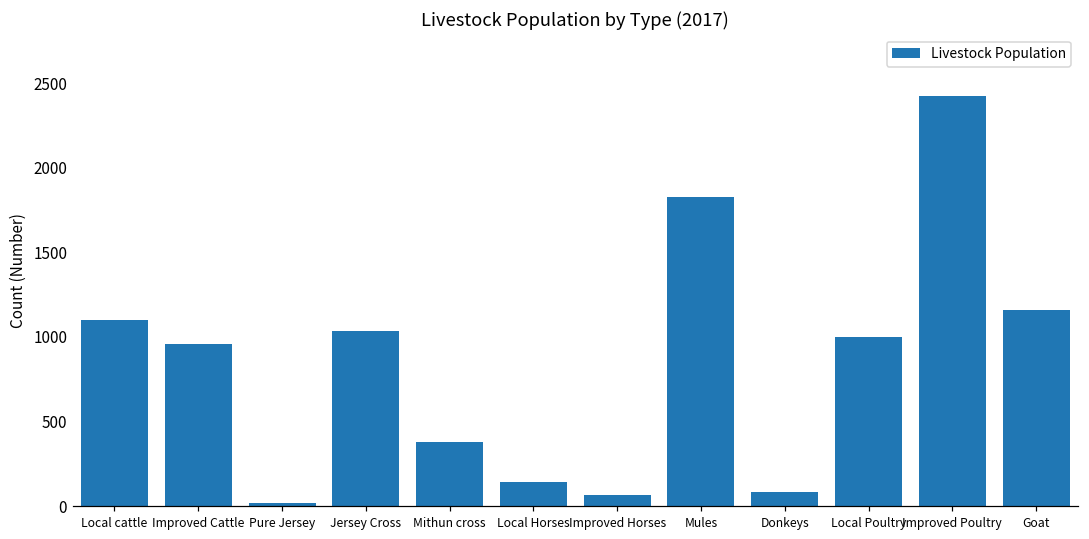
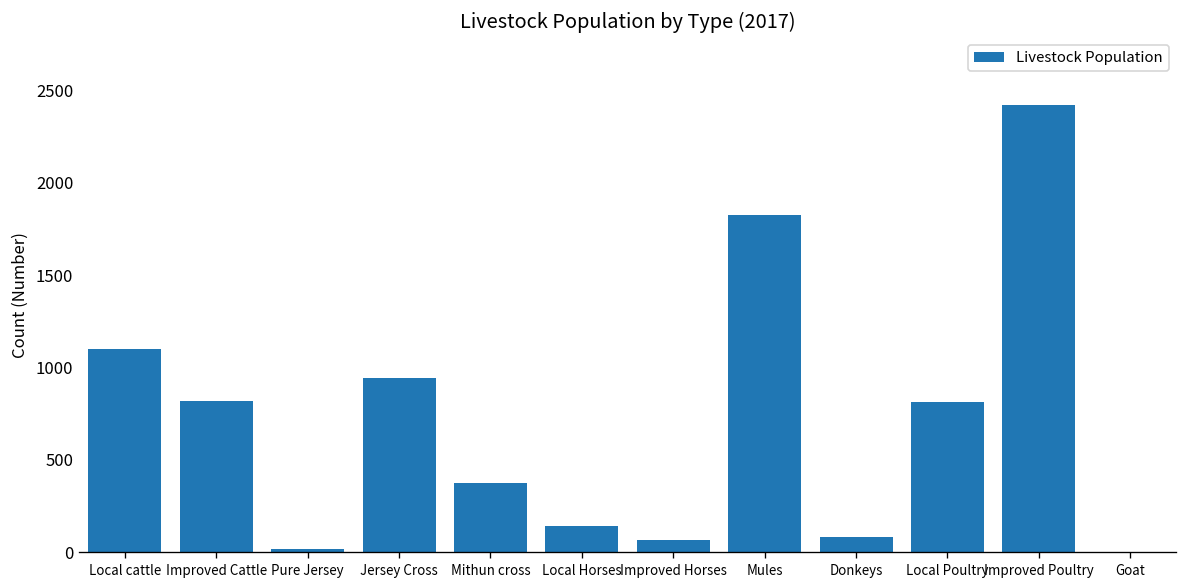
Improved Cattle: 960 -> 820
Jersey Cross: 1040 -> 940
Local Poultry: 1000 -> 810
Goat: 1160 -> 0
